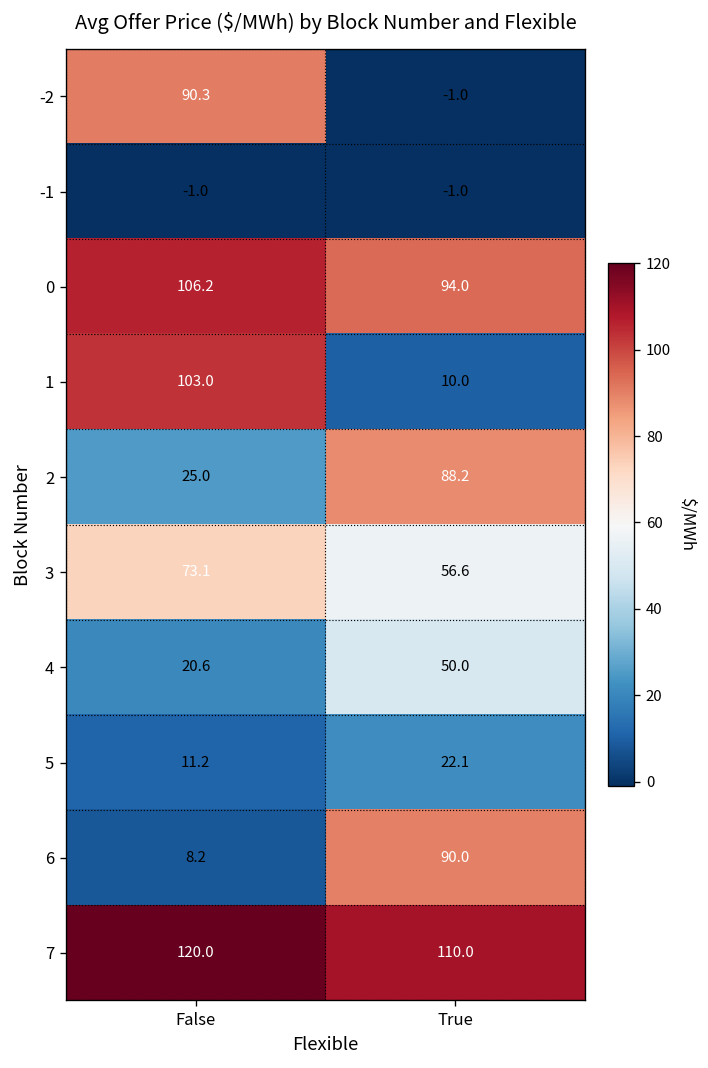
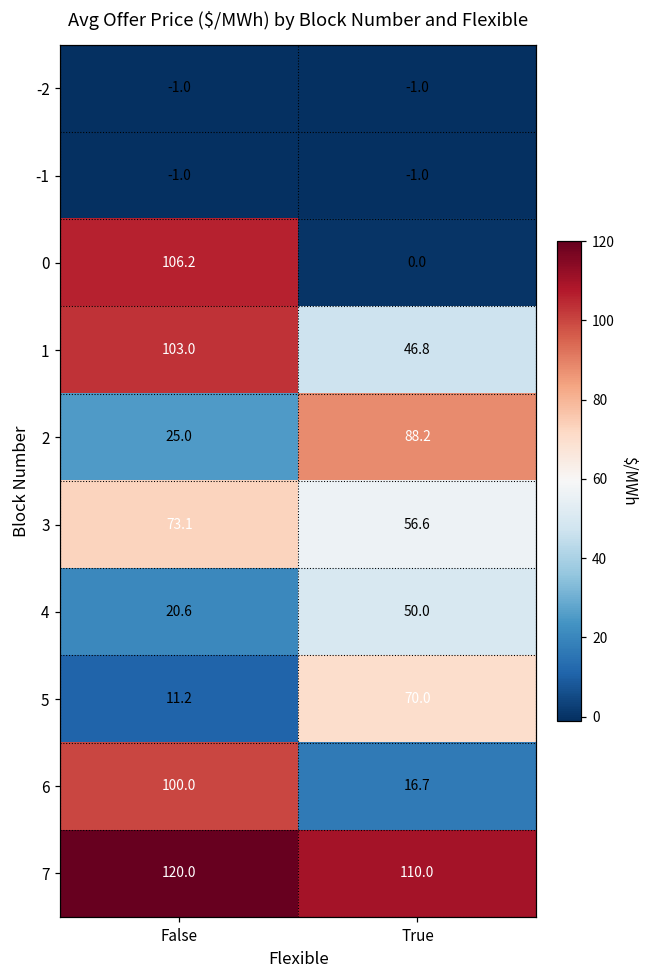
-2, False: 90.3 -> -1.0
0, True: 94.0 -> 0.0
1, True: 10.0 -> 46.8
5, True: 22.1 -> 70.0
6, False: 8.2 -> 100.0
6, True: 90.0 -> 16.7
